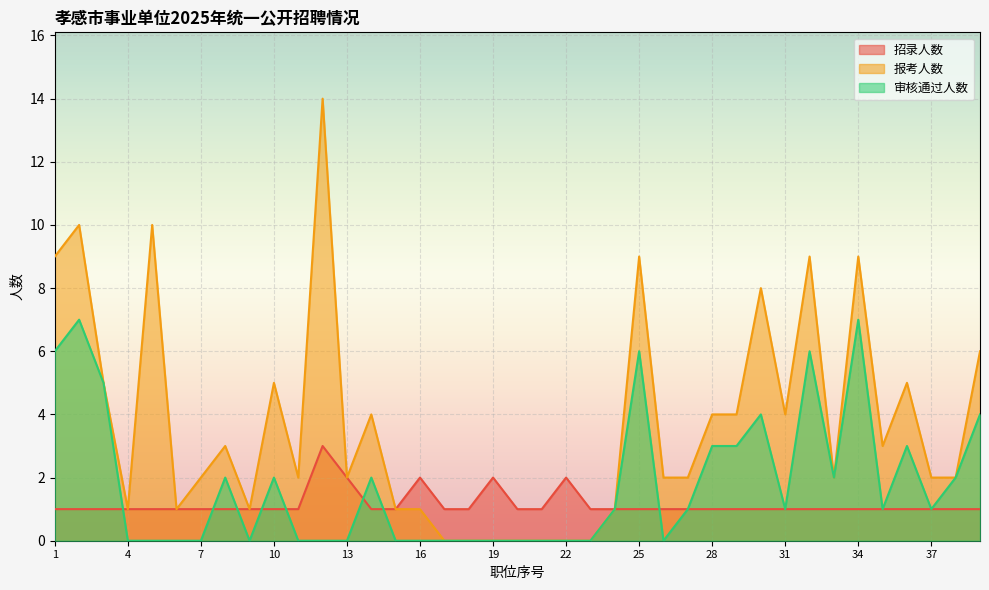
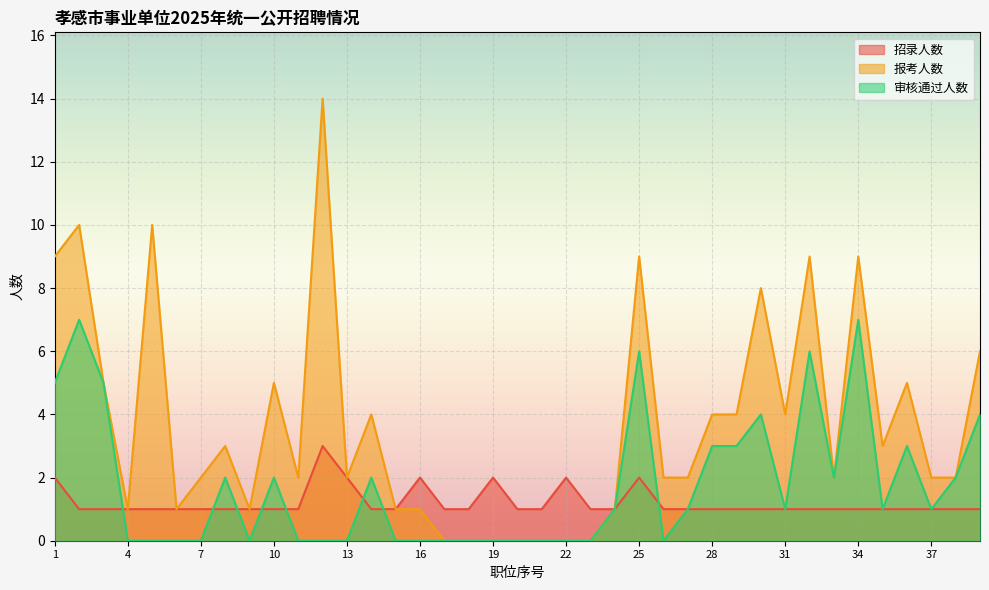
招录人数, 1: 1 -> 2
审核通过人数, 1: 6 -> 5
招录人数, 25: 1 -> 2
